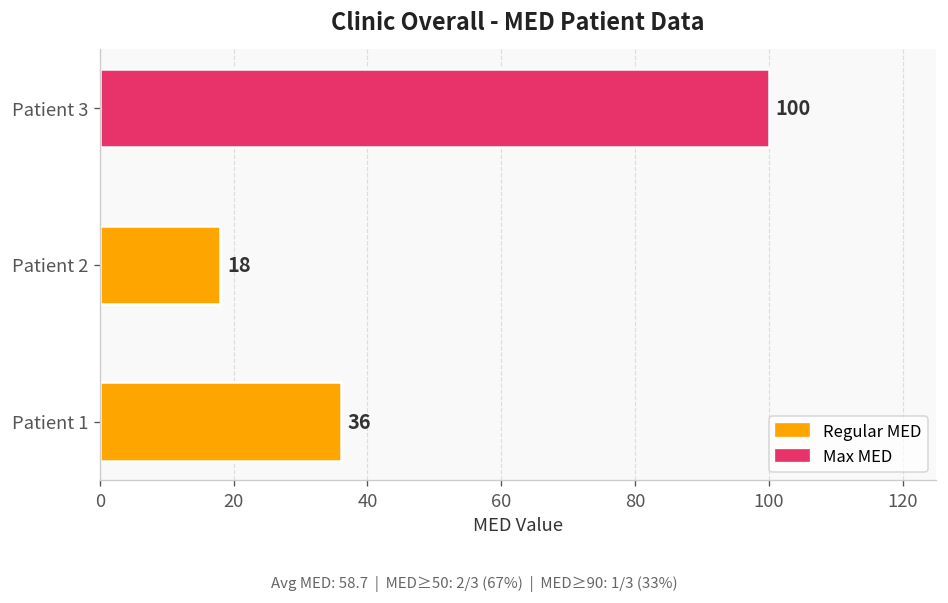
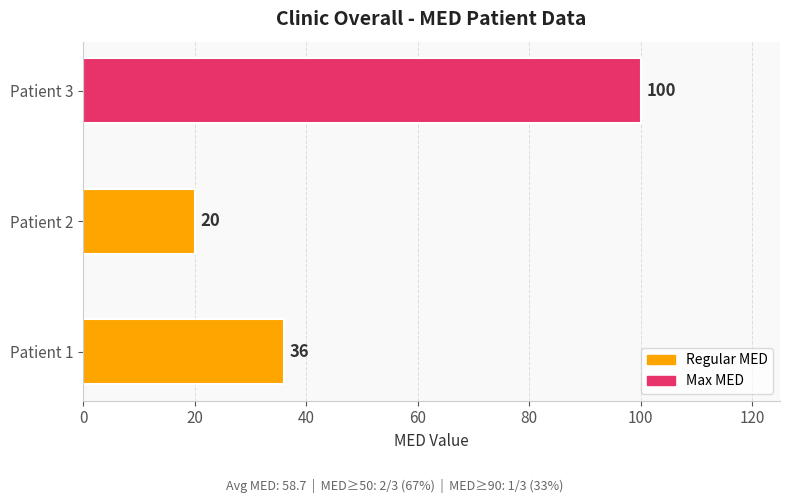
Patient 2: 18 -> 20
